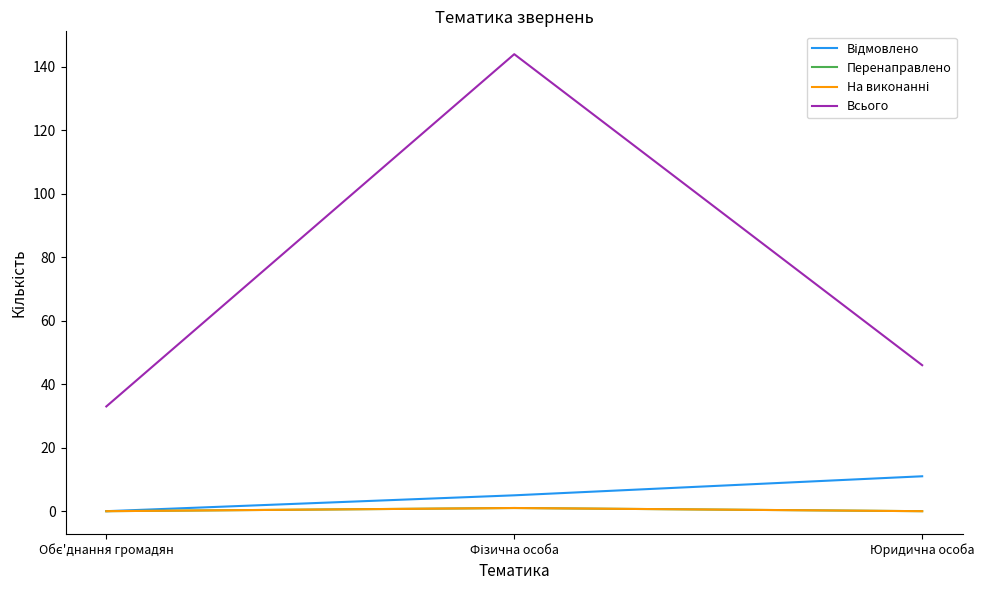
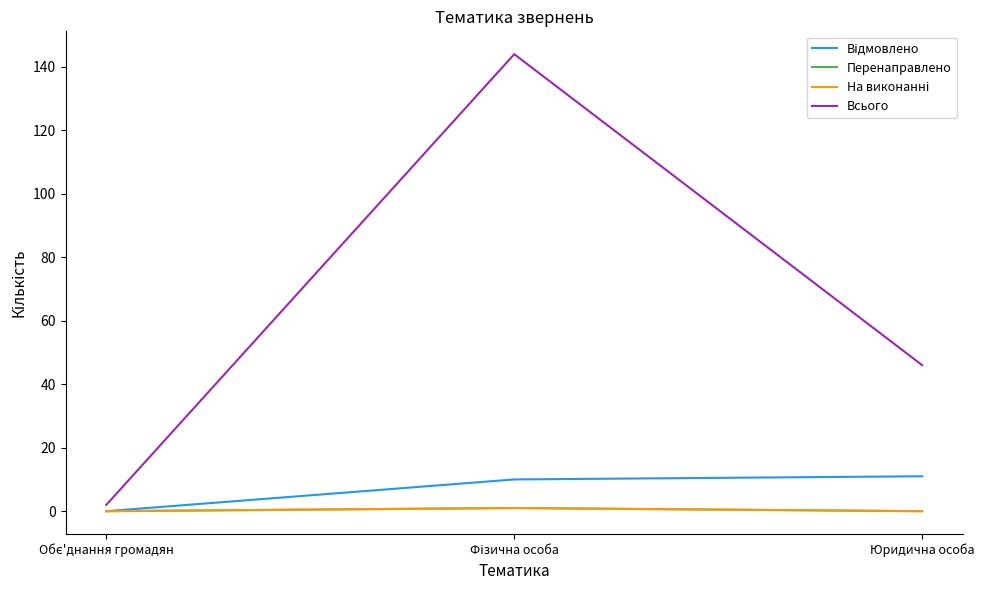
Всього, Обє'днання громадян: 33 -> 2
Відмовлено, Фізична особа: 5 -> 10
